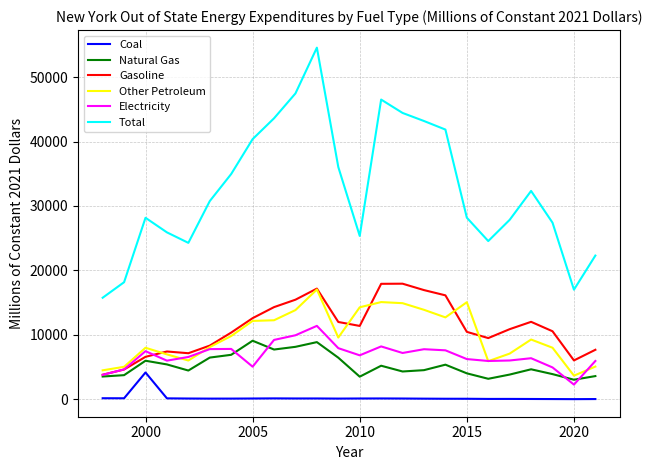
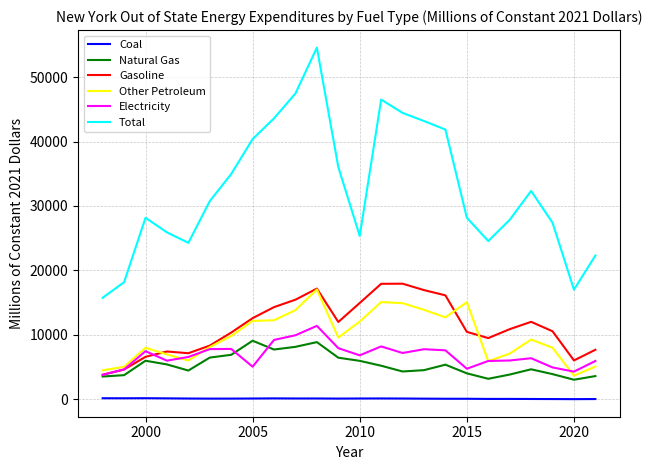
Coal, 2000: 4000 -> 0
Natural Gas, 2010: 4000 -> 6000
Gasoline, 2010: 11000 -> 15000
Other Petroleum, 2010: 14000 -> 12000
Electricity, 2015: 6000 -> 5000
Electricity, 2020: 2000 -> 4000
